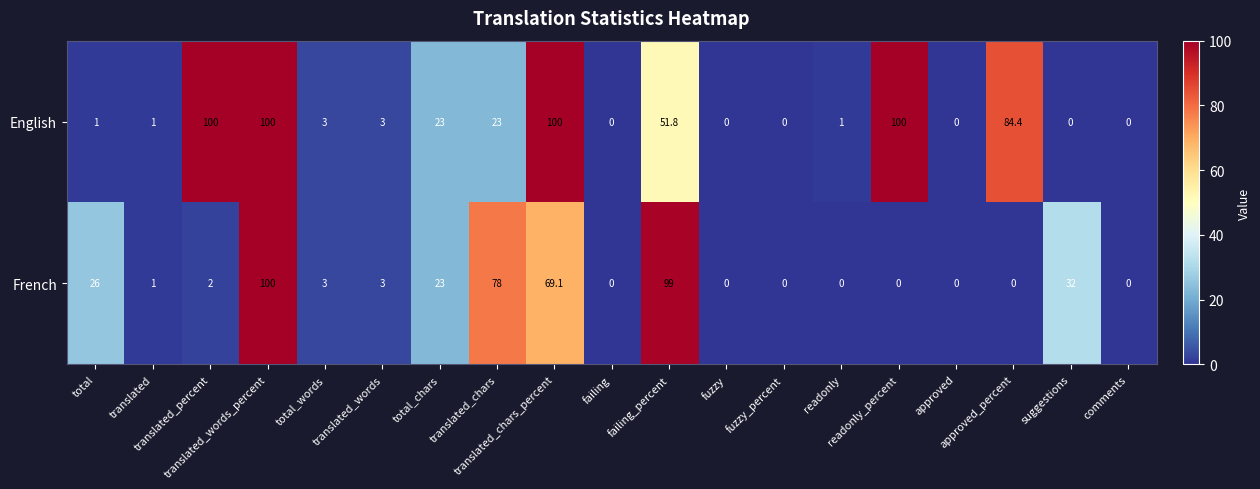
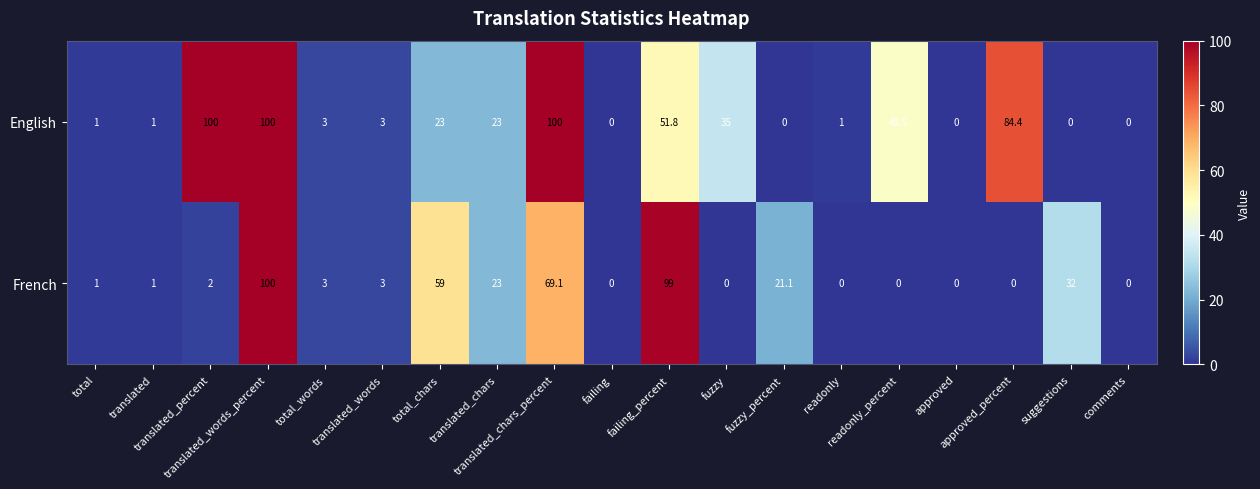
English, fuzzy: 0 -> 35
English, readonly_percent: 100 -> 48.5
French, total: 26 -> 1
French, total_chars: 23 -> 59
French, translated_chars: 78 -> 23
French, fuzzy_percent: 0 -> 21.1
